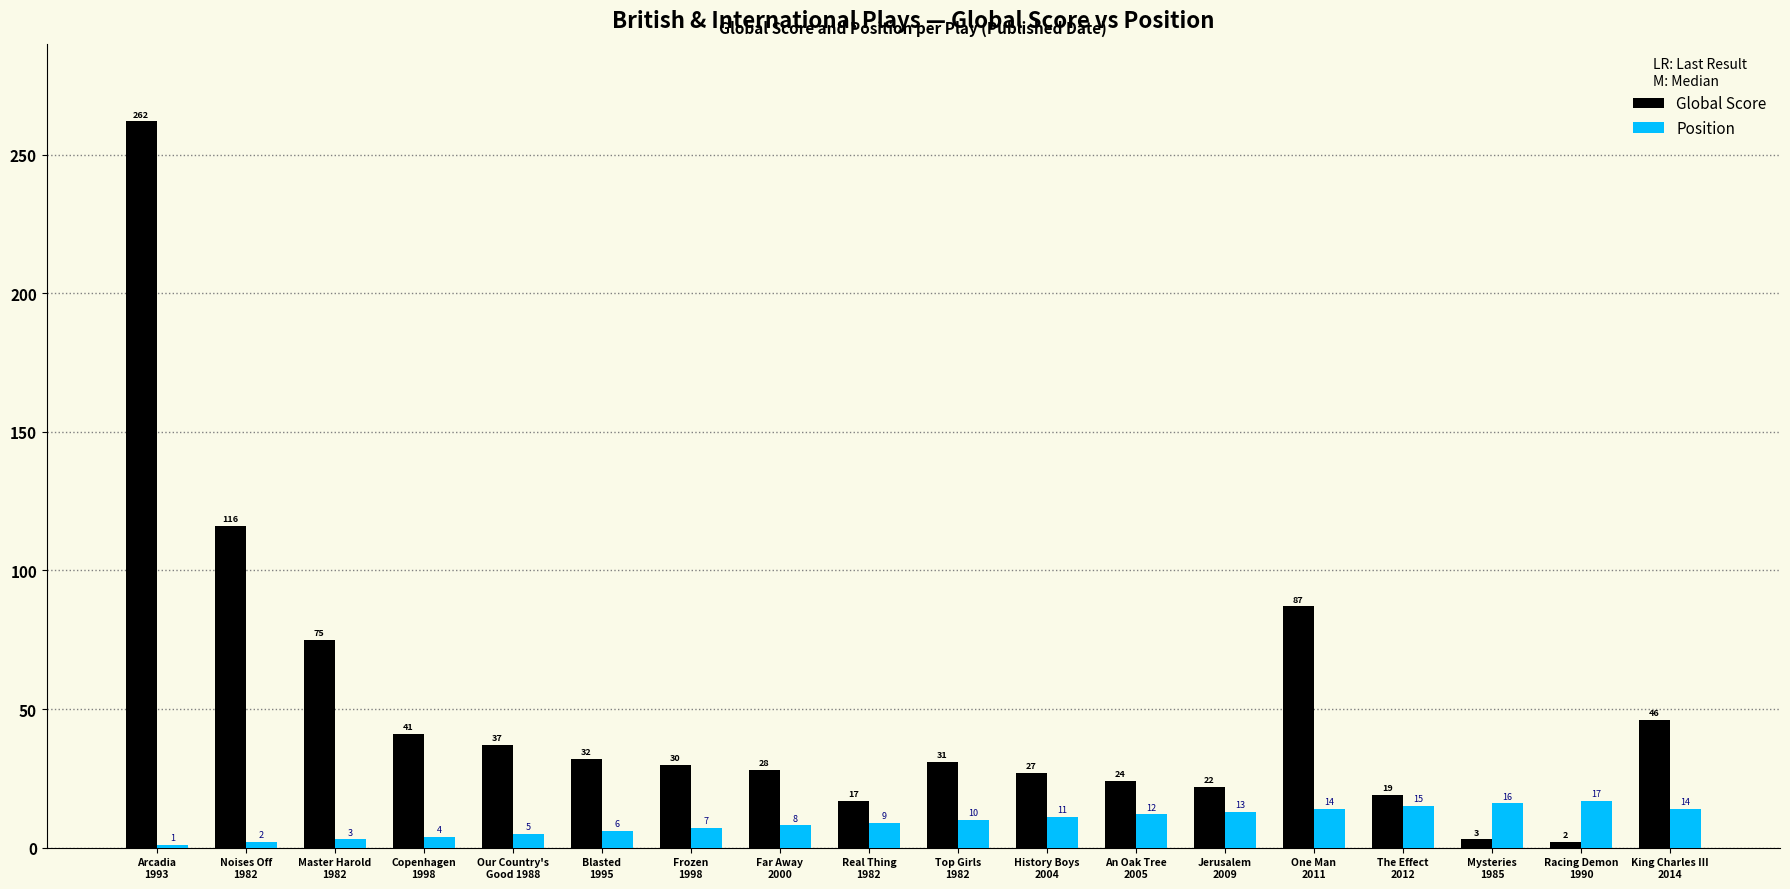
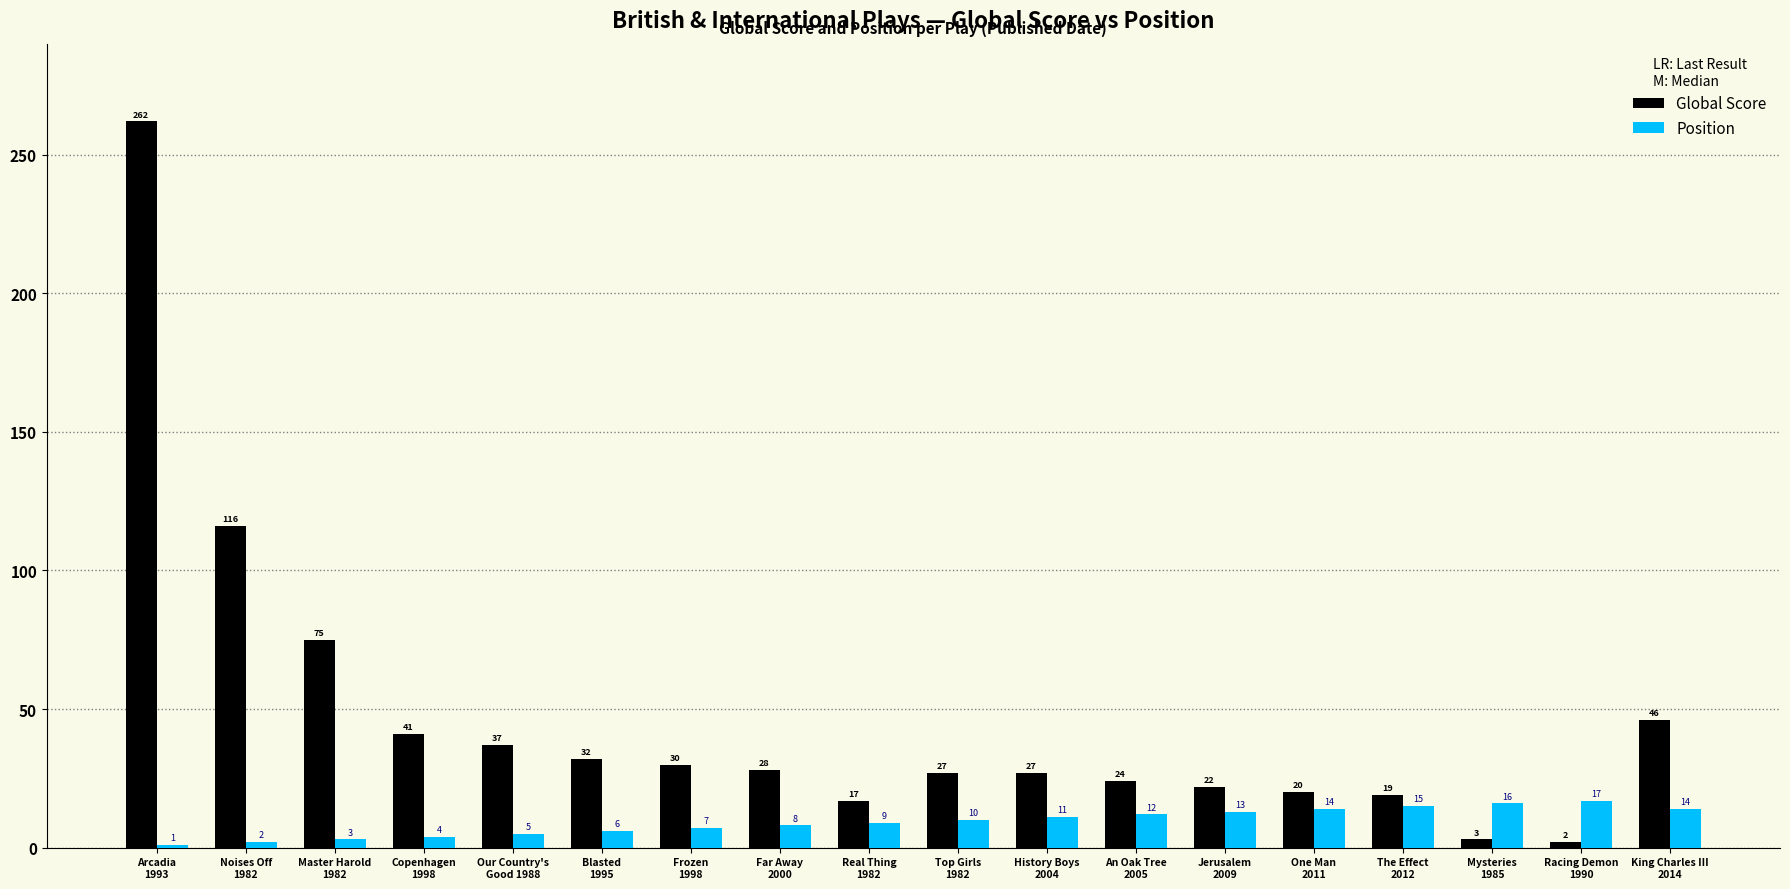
Global Score, Top Girls 1982: 31 -> 27
Global Score, One Man 2011: 87 -> 20
